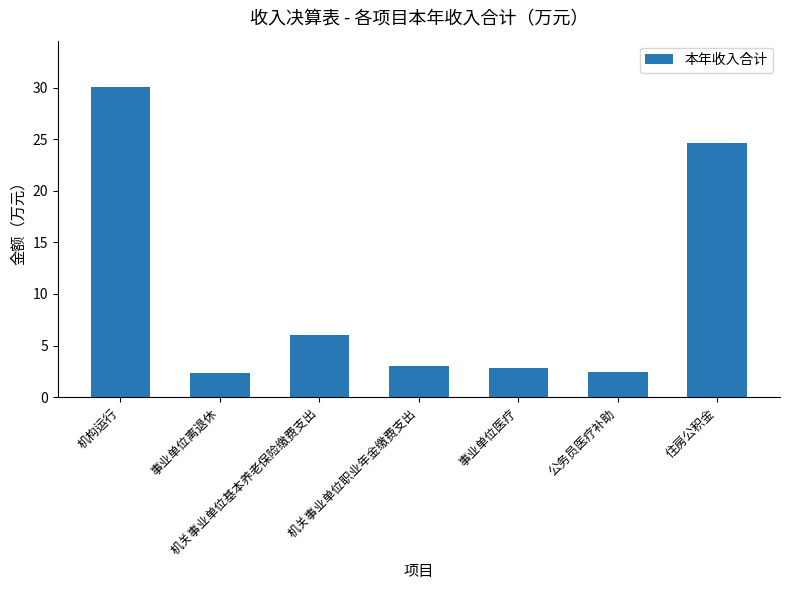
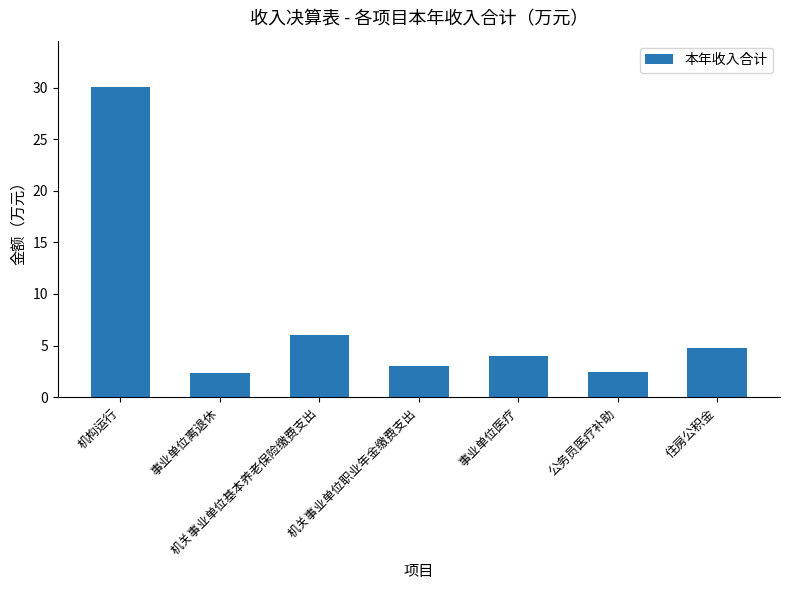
事业单位医疗: 2.9 -> 4.0
住房公积金: 24.6 -> 4.8
